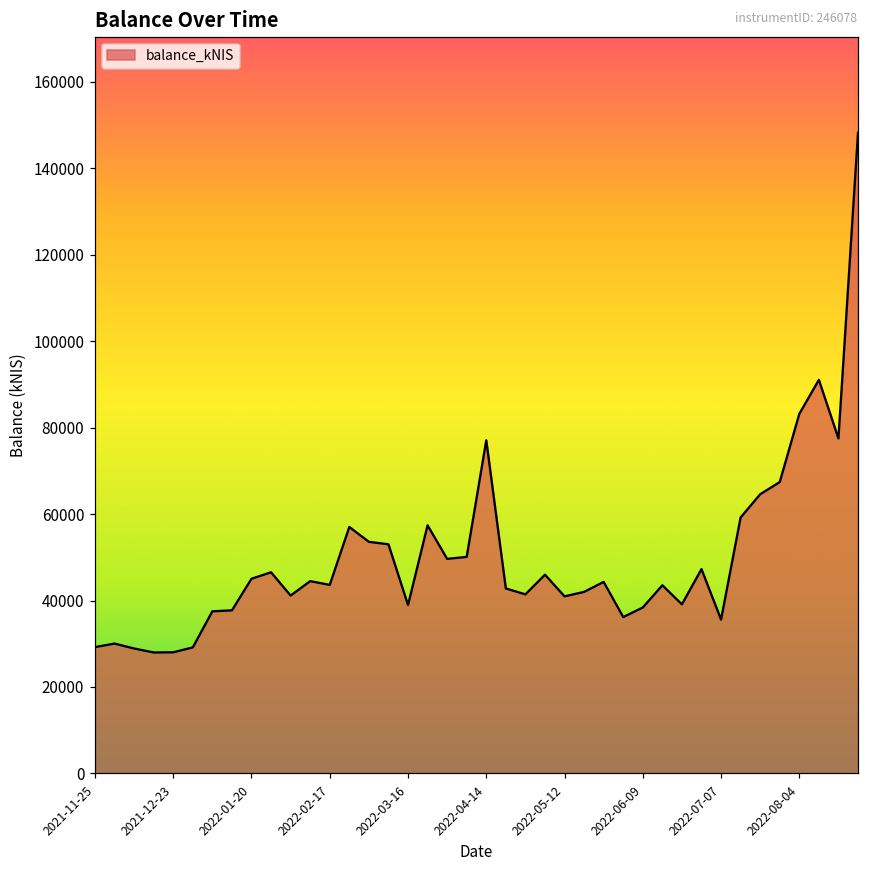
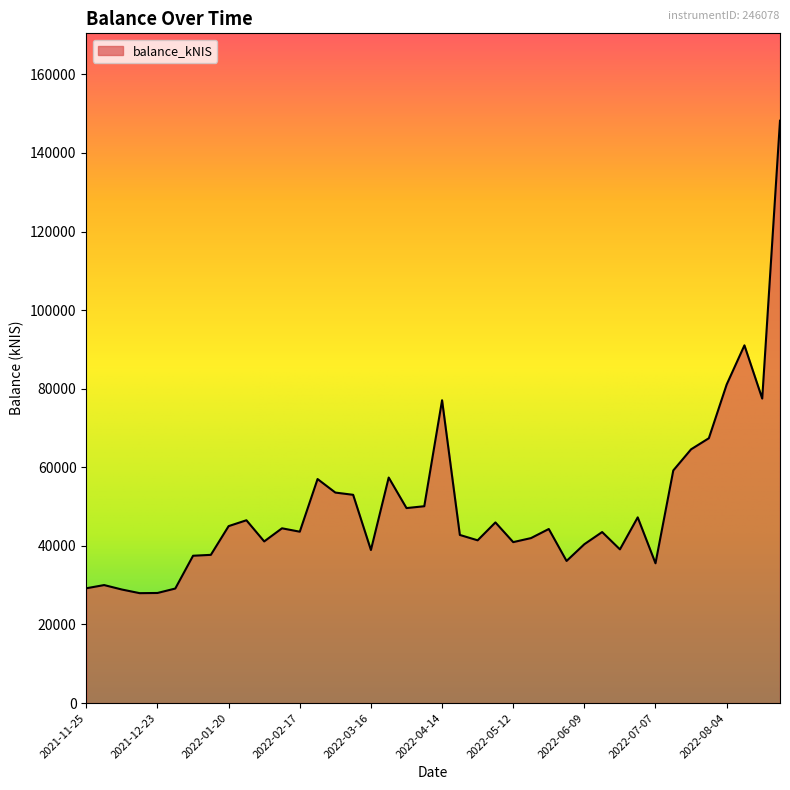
2022-06-09: 38000 -> 40000
2022-08-04: 83000 -> 81000
